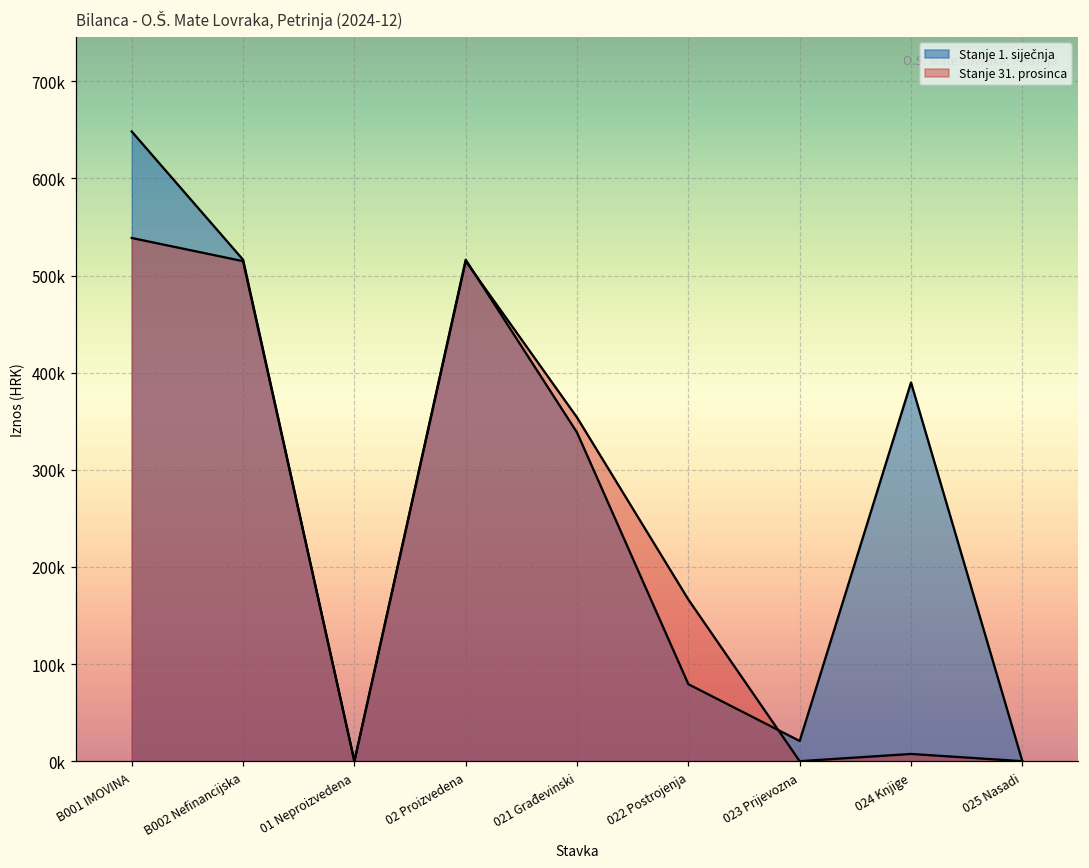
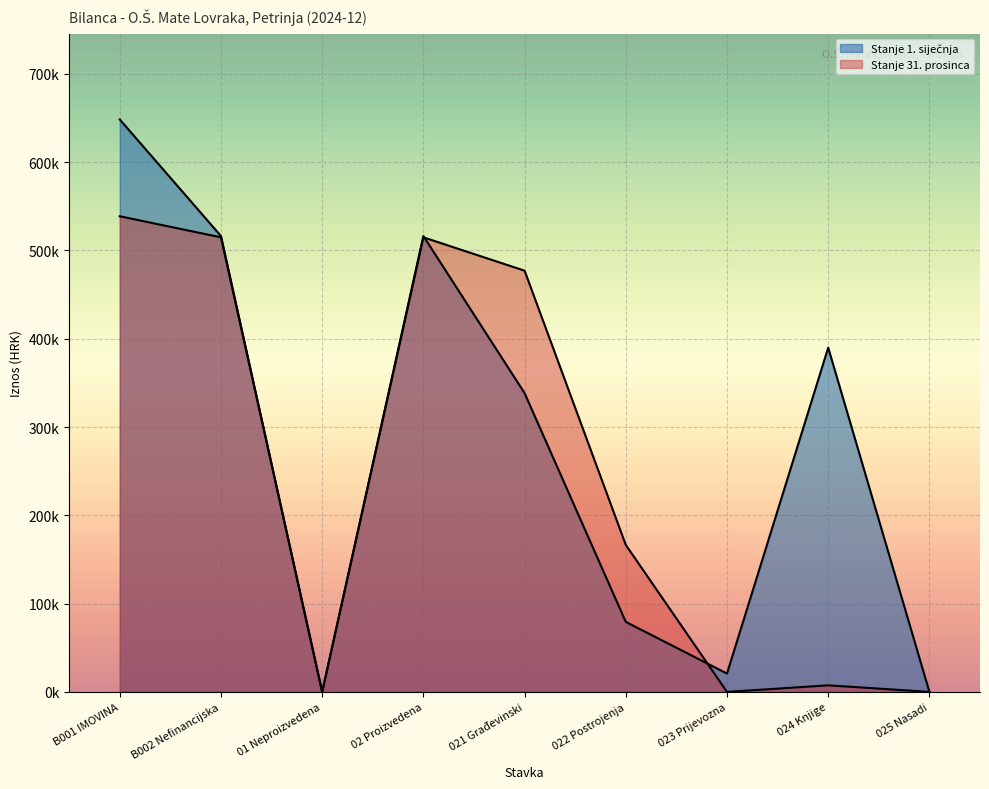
Stanje 31. prosinca, 021 Građevinski: 350000 -> 480000
